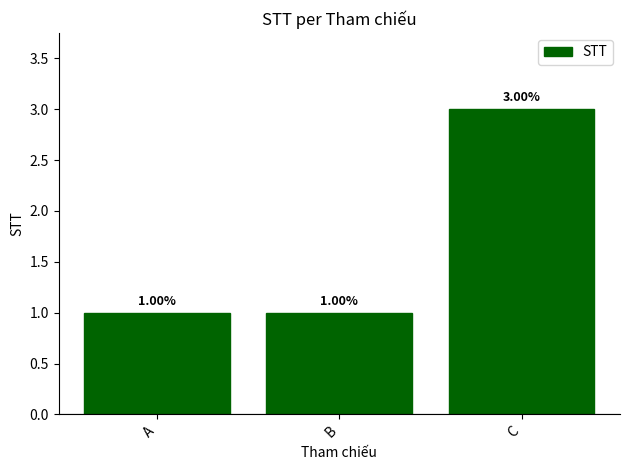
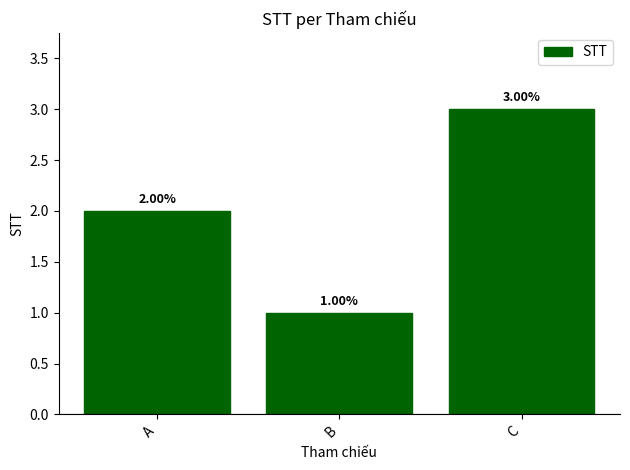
A: 1.00% -> 2.00%
